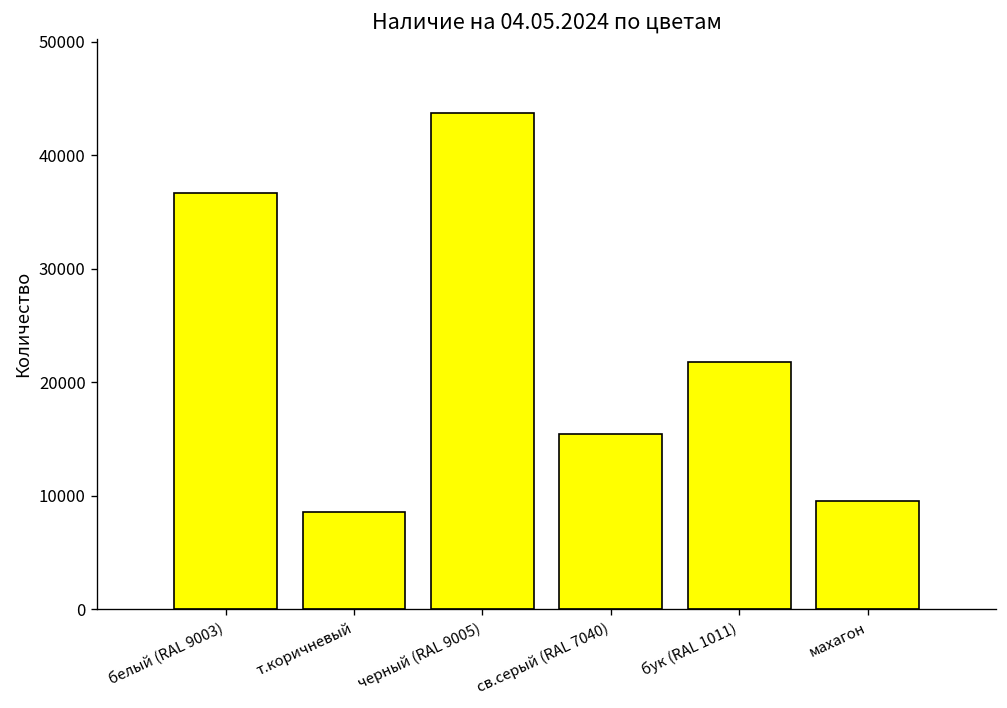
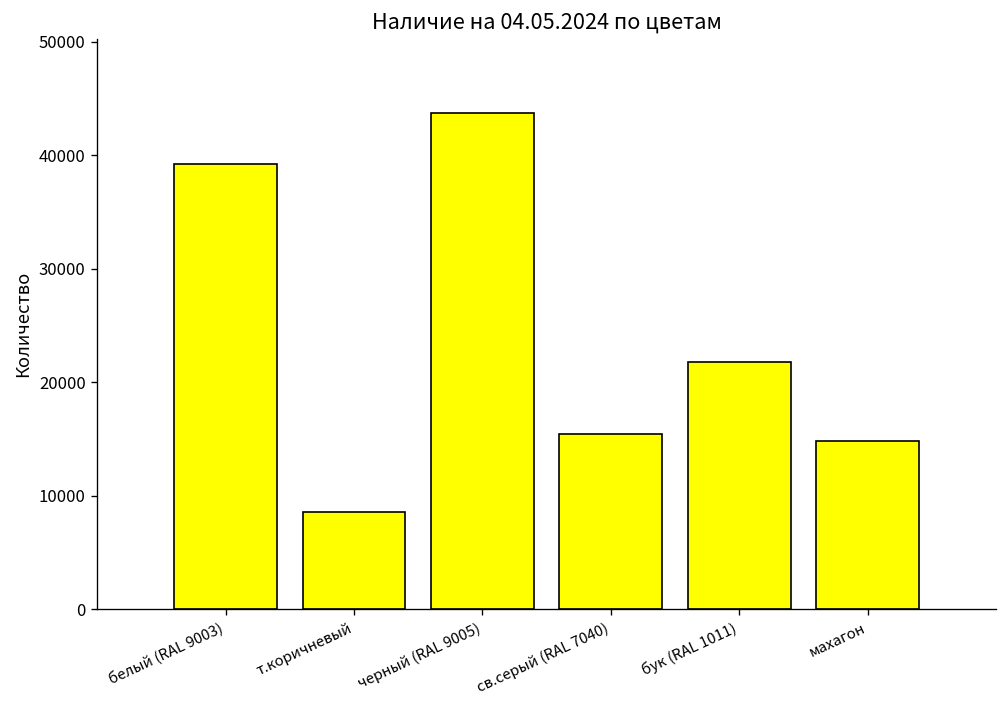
белый (RAL 9003): 37000 -> 39000
махагон: 10000 -> 15000
